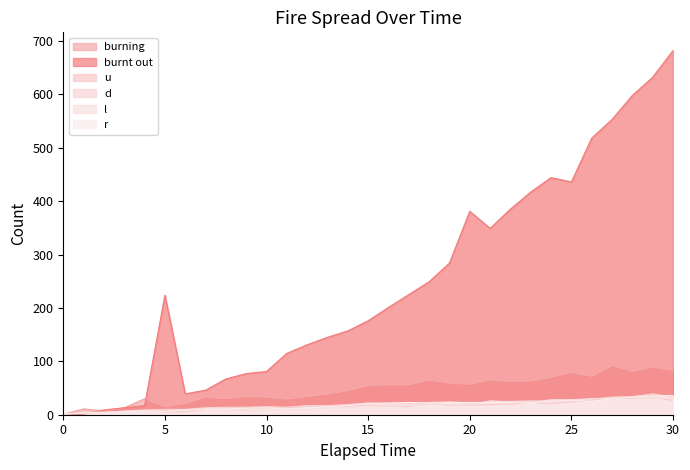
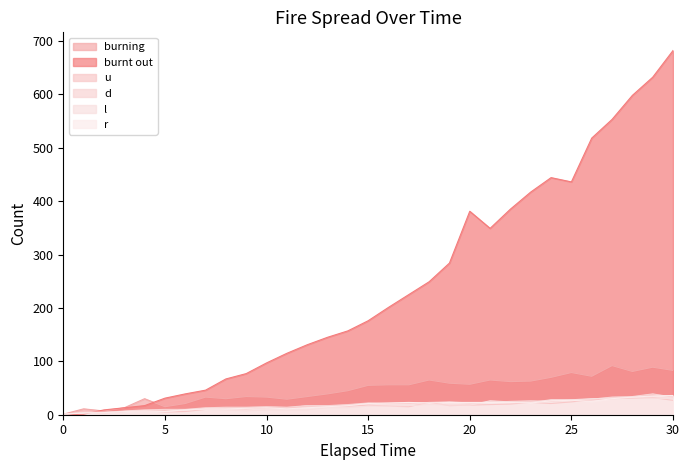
burnt out, 5: 220 -> 30
burnt out, 10: 80 -> 100
